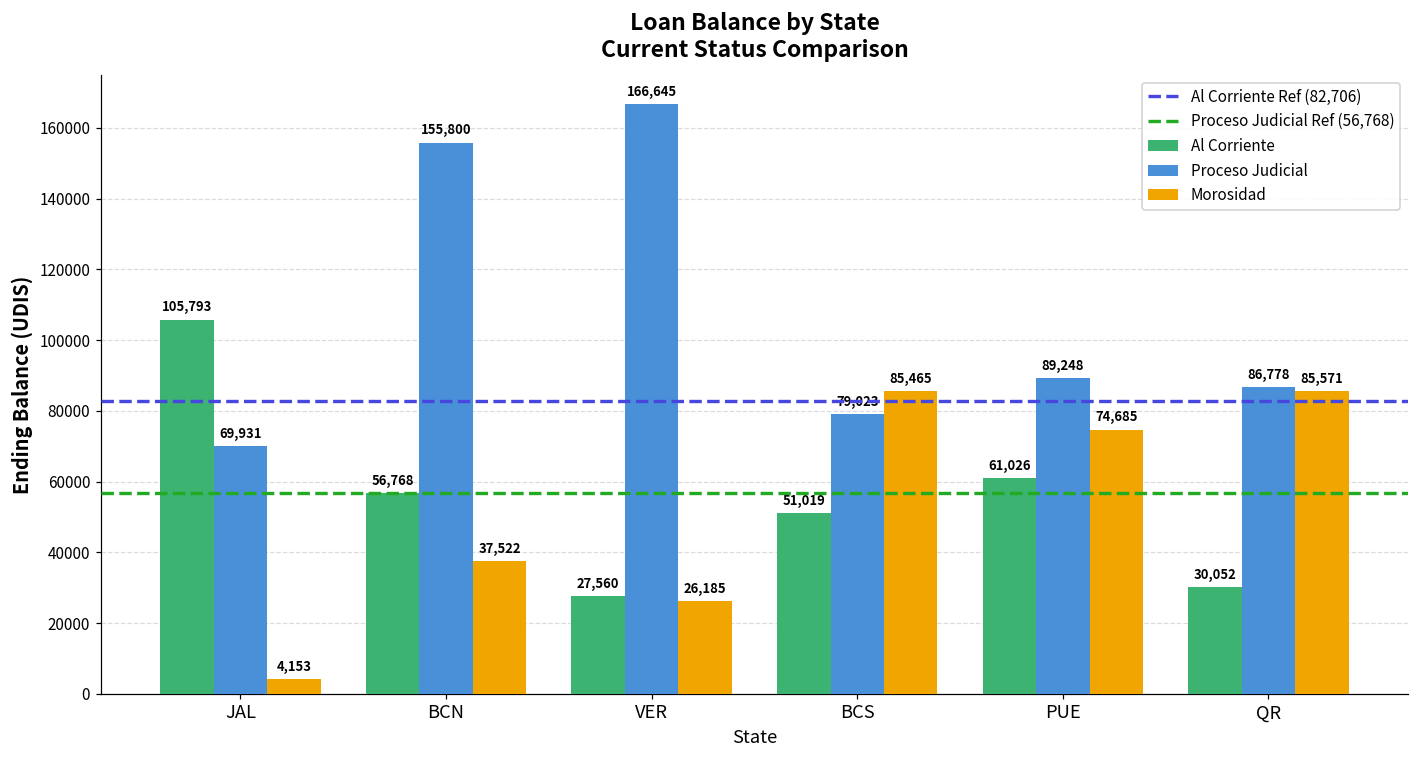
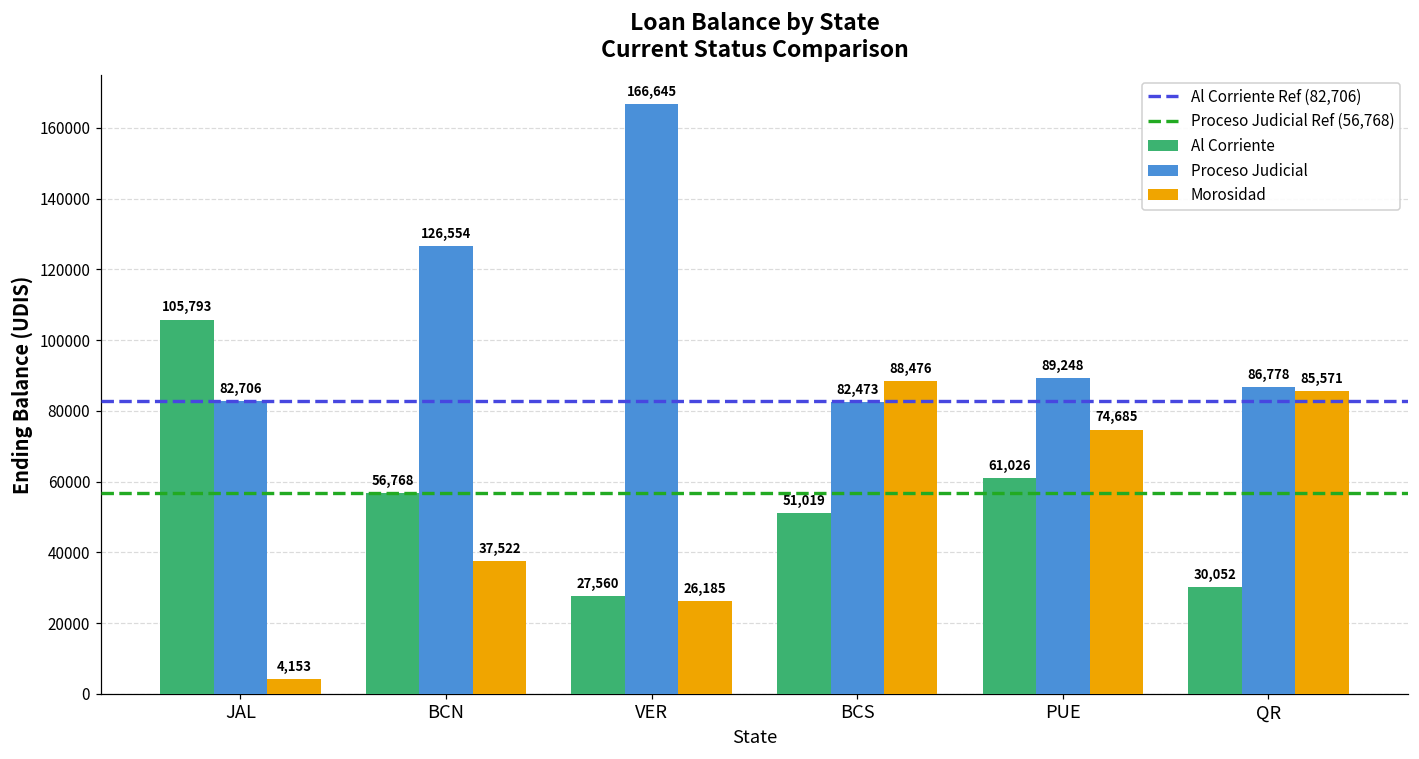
Proceso Judicial, JAL: 69,931 -> 82,706
Proceso Judicial, BCN: 155,800 -> 126,554
Proceso Judicial, BCS: 79,023 -> 82,473
Morosidad, BCS: 85,465 -> 88,476
